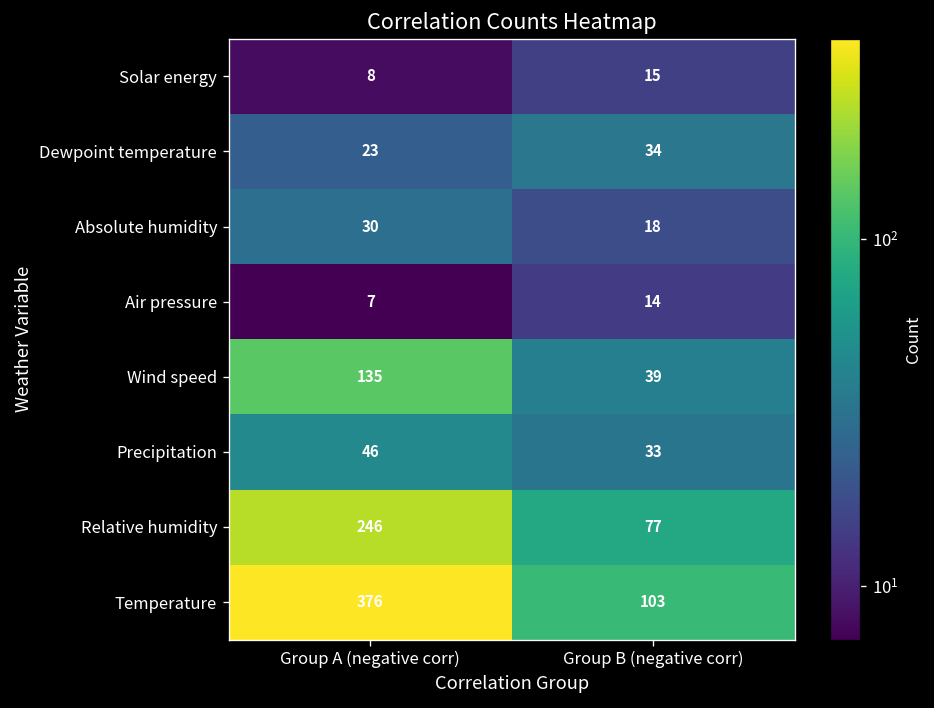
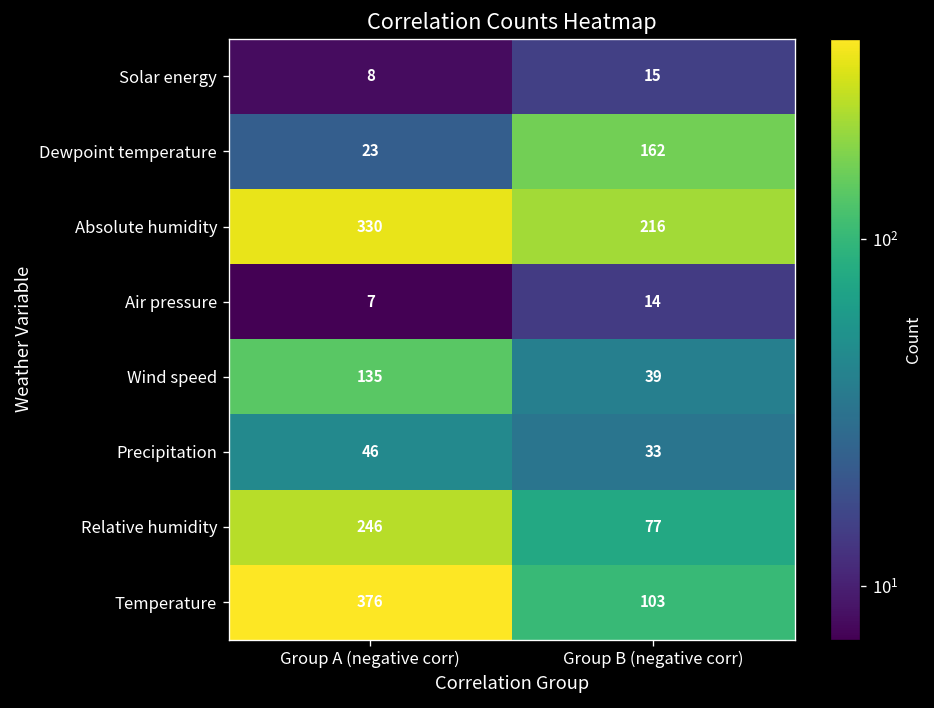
Dewpoint temperature, Group B (negative corr): 34 -> 162
Absolute humidity, Group A (negative corr): 30 -> 330
Absolute humidity, Group B (negative corr): 18 -> 216
